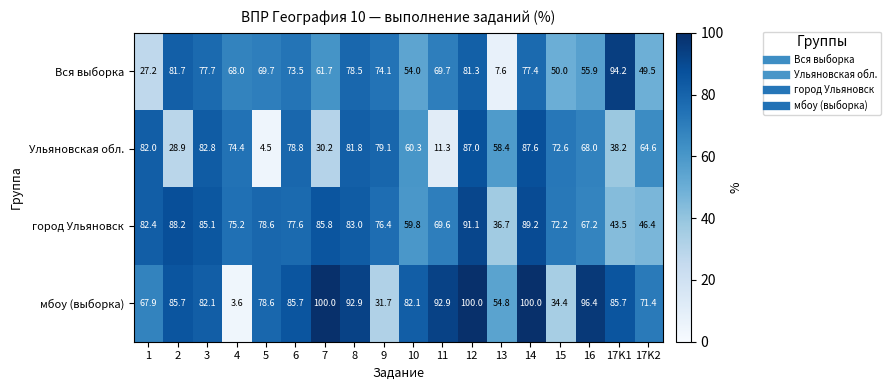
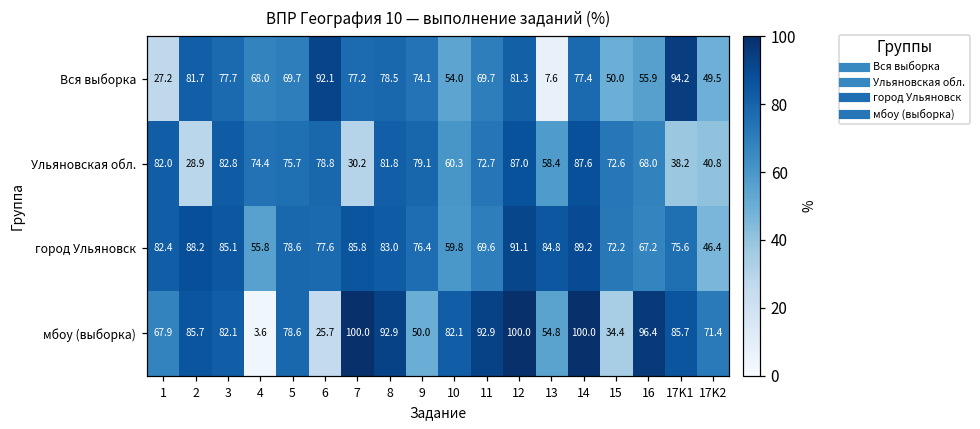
Вся выборка, 6: 73.5 -> 92.1
Вся выборка, 7: 61.7 -> 77.2
Ульяновская обл., 5: 4.5 -> 75.7
Ульяновская обл., 11: 11.3 -> 72.7
Ульяновская обл., 17K2: 64.6 -> 40.8
город Ульяновск, 4: 75.2 -> 55.8
город Ульяновск, 13: 36.7 -> 84.8
город Ульяновск, 17K1: 43.5 -> 75.6
мбоу (выборка), 6: 85.7 -> 25.7
мбоу (выборка), 9: 31.7 -> 50.0
